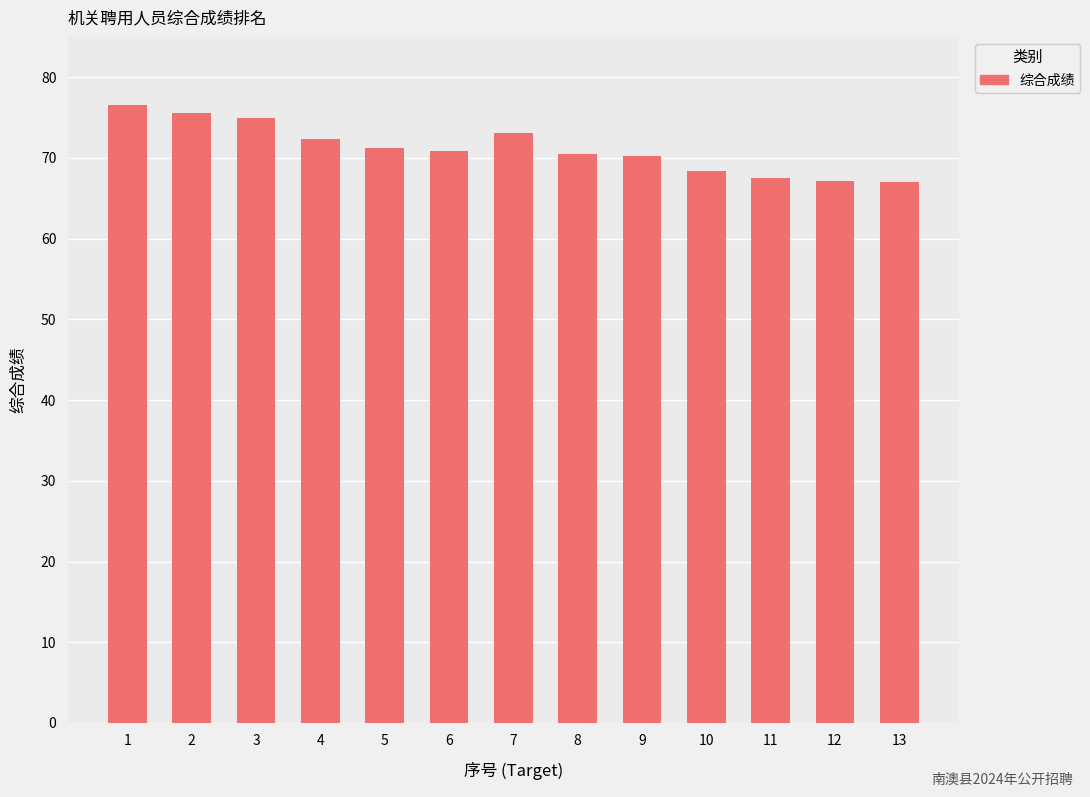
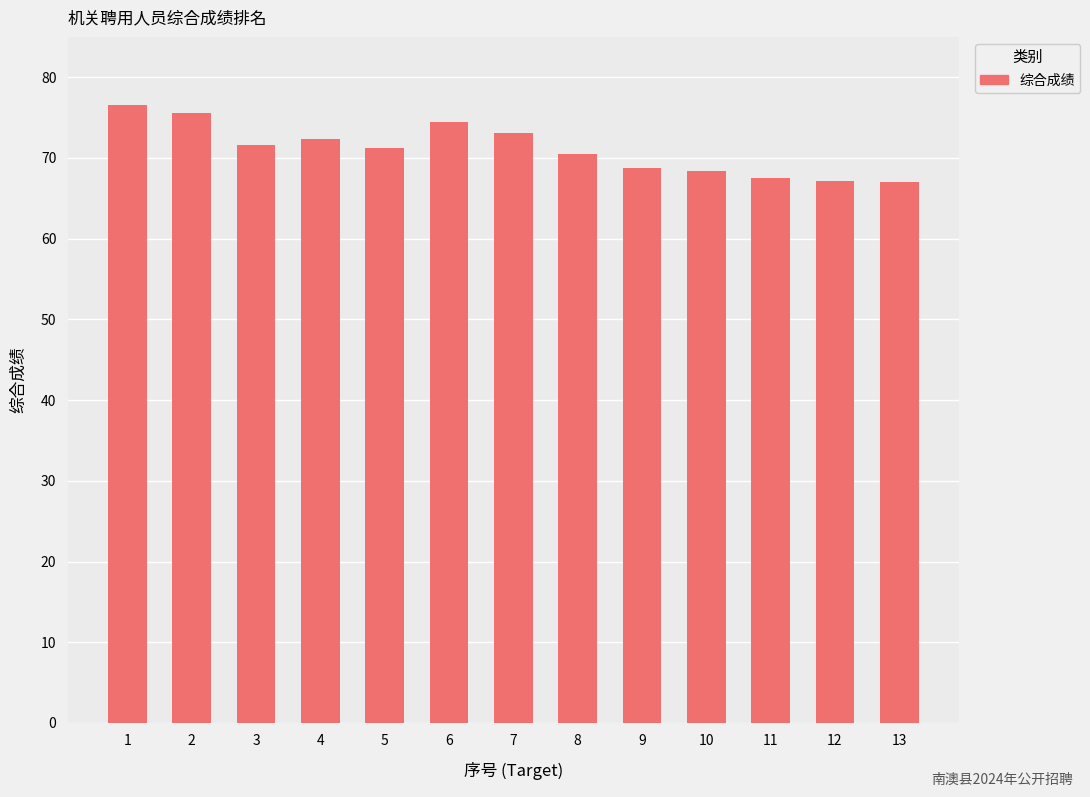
3: 75 -> 72
6: 71 -> 74
9: 70 -> 69
